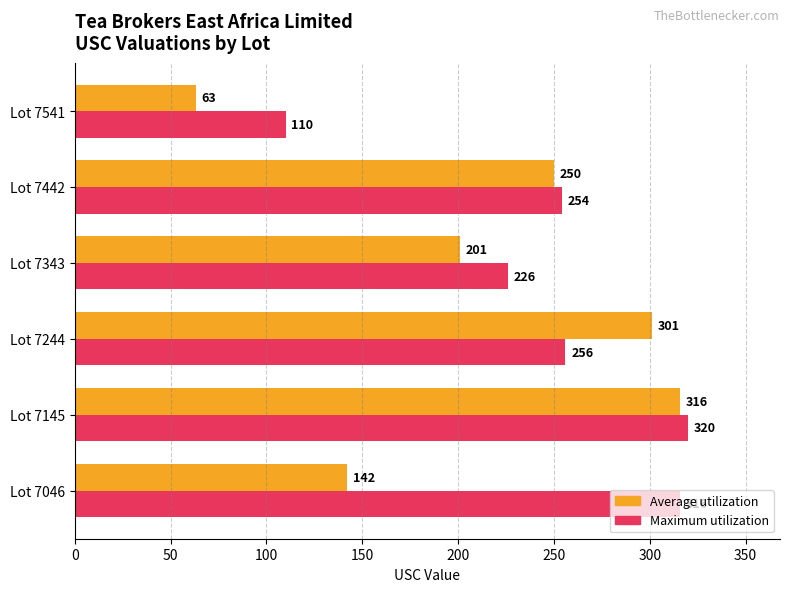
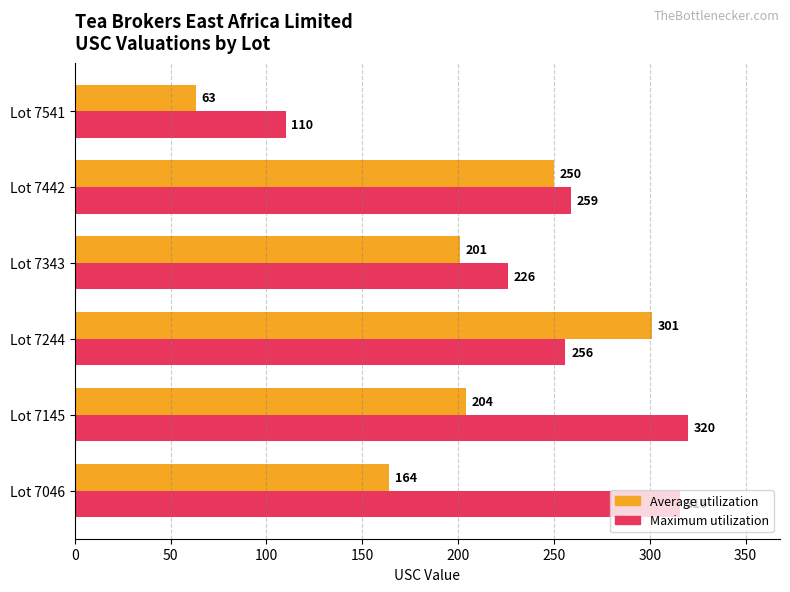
Maximum utilization, Lot 7442: 254 -> 259
Average utilization, Lot 7145: 316 -> 204
Average utilization, Lot 7046: 142 -> 164
